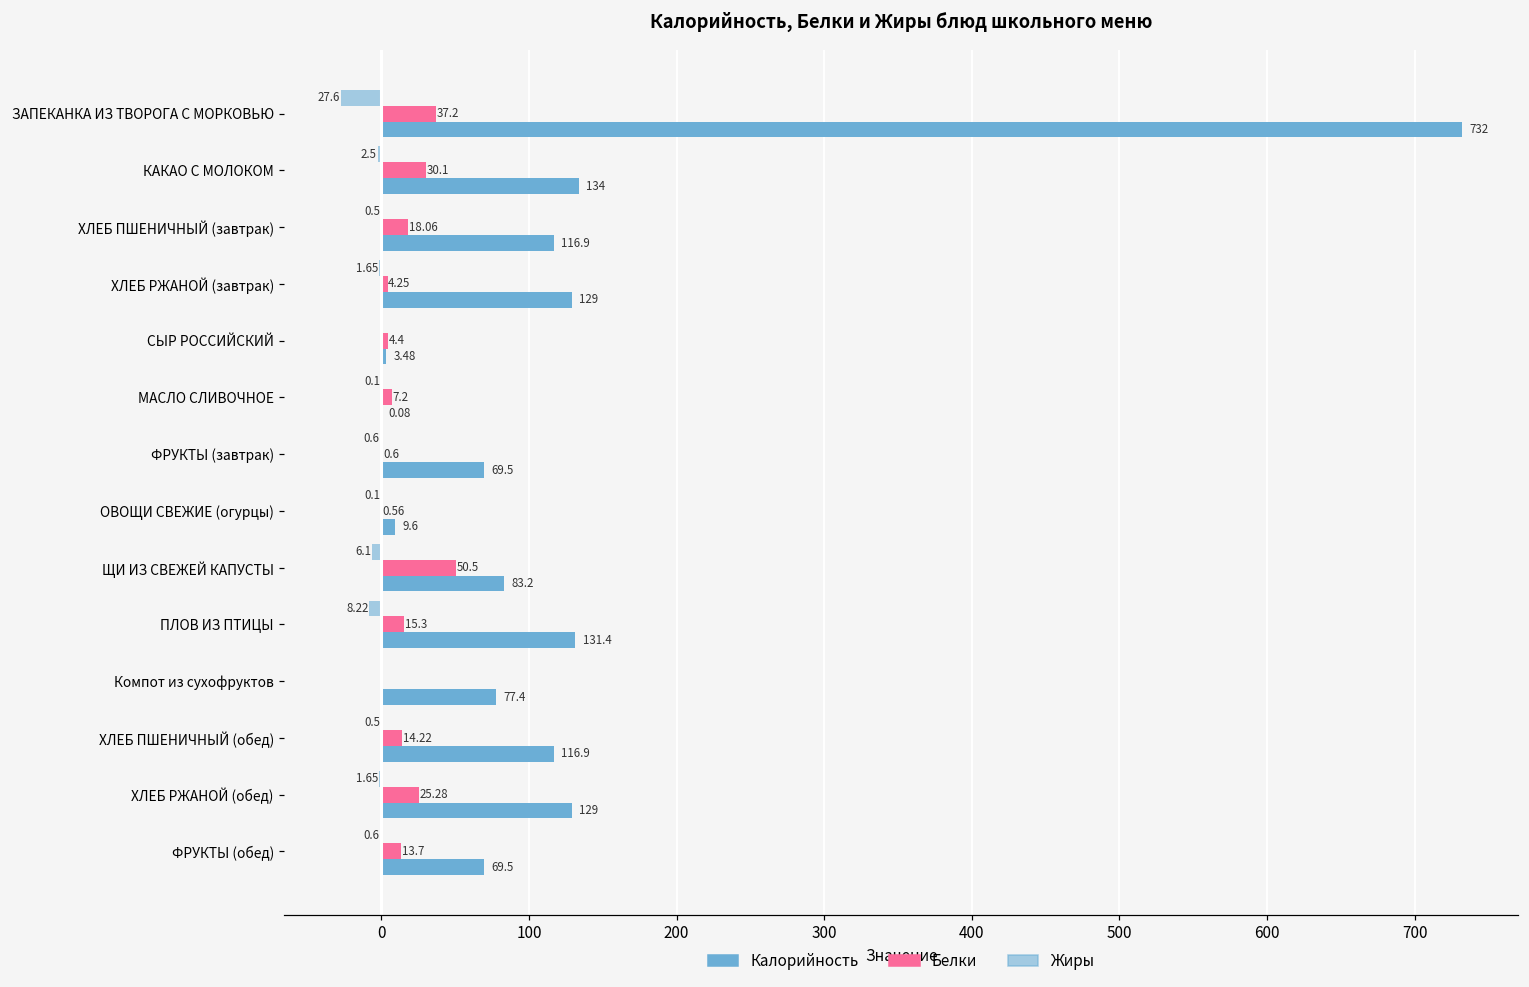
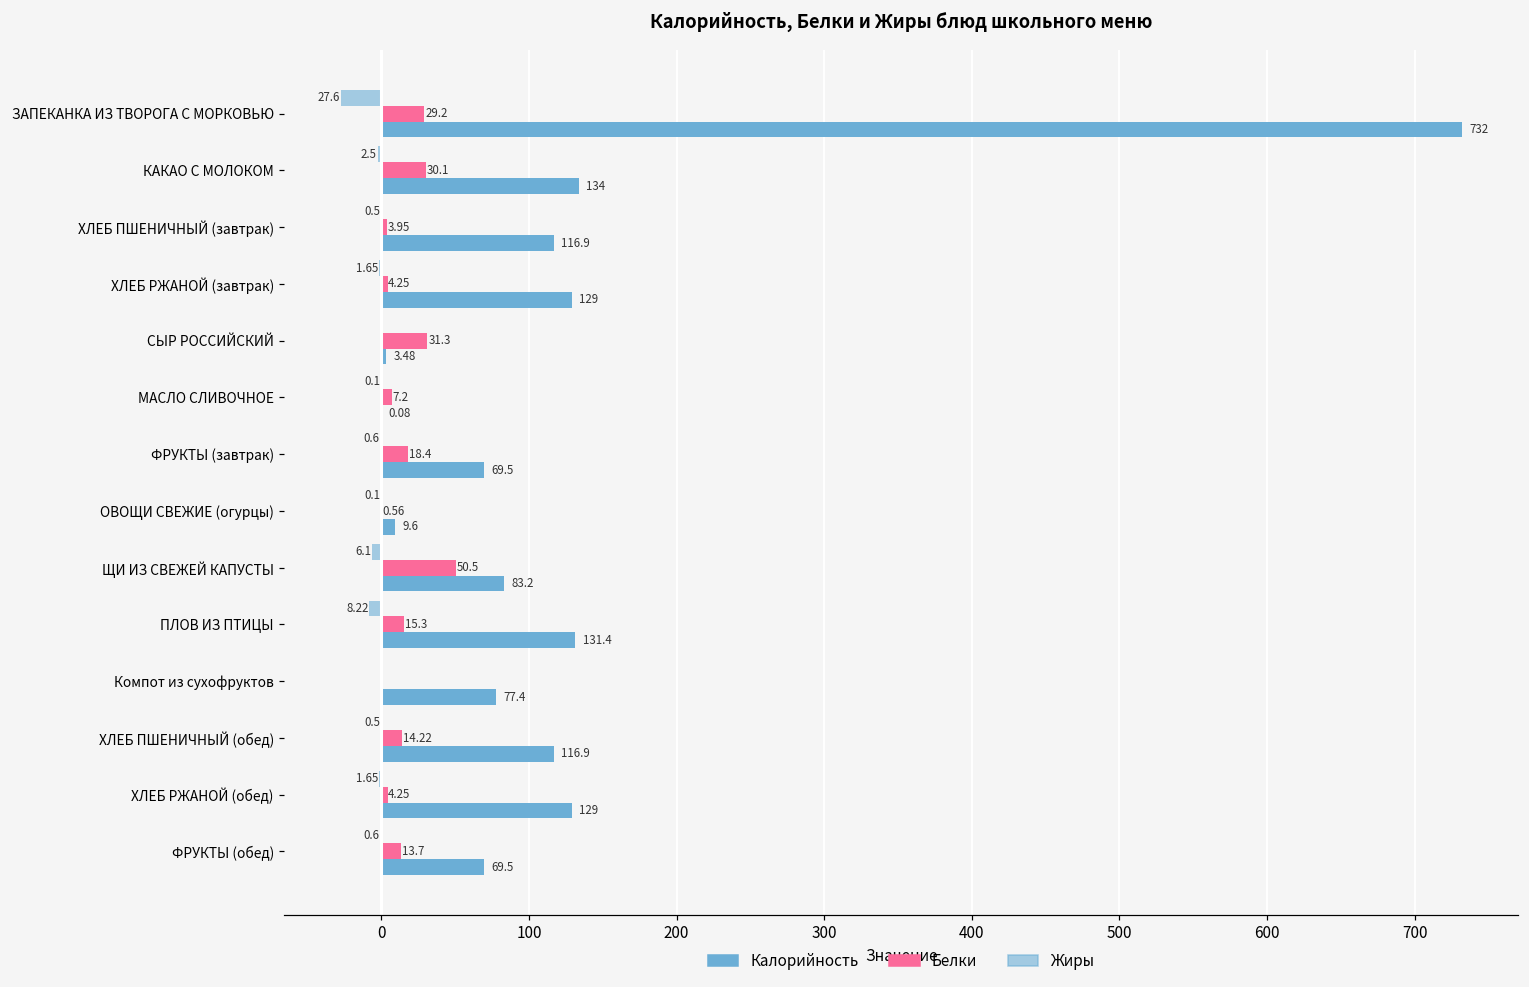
Белки, ЗАПЕКАНКА ИЗ ТВОРОГА С МОРКОВЬЮ: 37.2 -> 29.2
Белки, ХЛЕБ ПШЕНИЧНЫЙ (завтрак): 18.06 -> 3.95
Белки, СЫР РОССИЙСКИЙ: 4.4 -> 31.3
Белки, ФРУКТЫ (завтрак): 0.6 -> 18.4
Белки, ХЛЕБ РЖАНОЙ (обед): 25.28 -> 4.25
